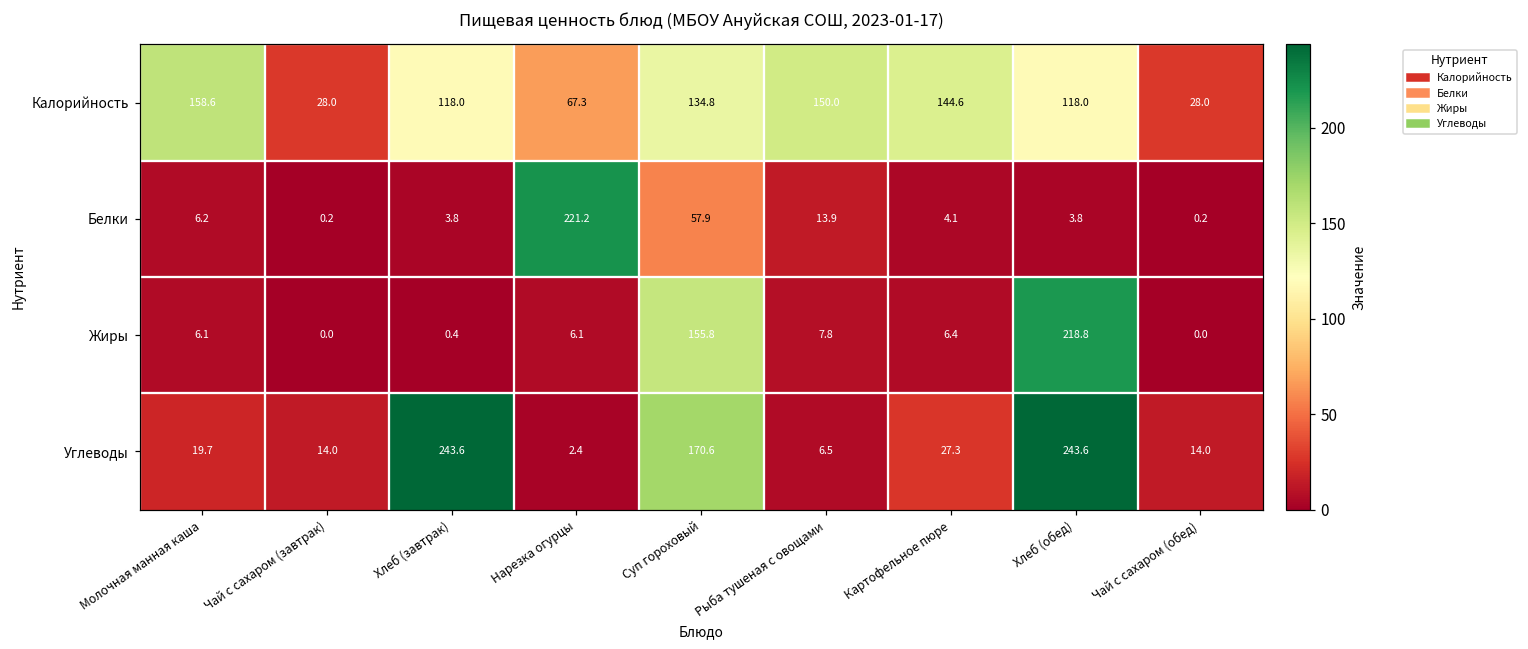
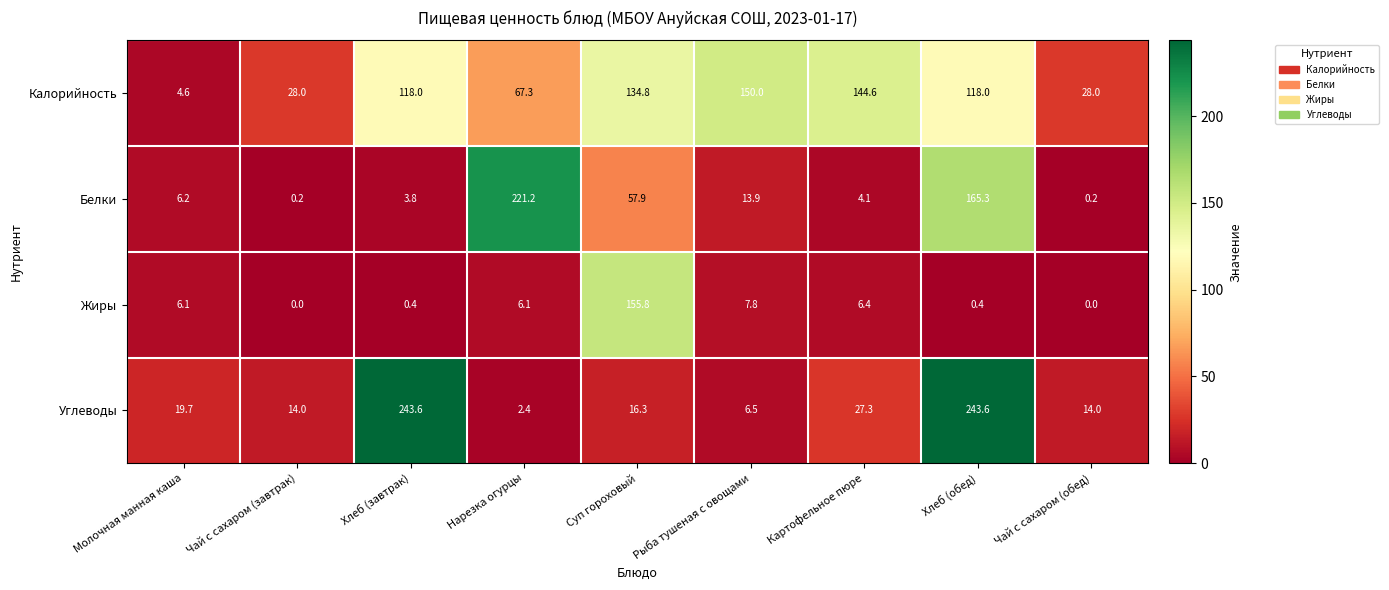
Калорийность, Молочная манная каша: 158.6 -> 4.6
Белки, Хлеб (обед): 3.8 -> 165.3
Жиры, Хлеб (обед): 218.8 -> 0.4
Углеводы, Суп гороховый: 170.6 -> 16.3
